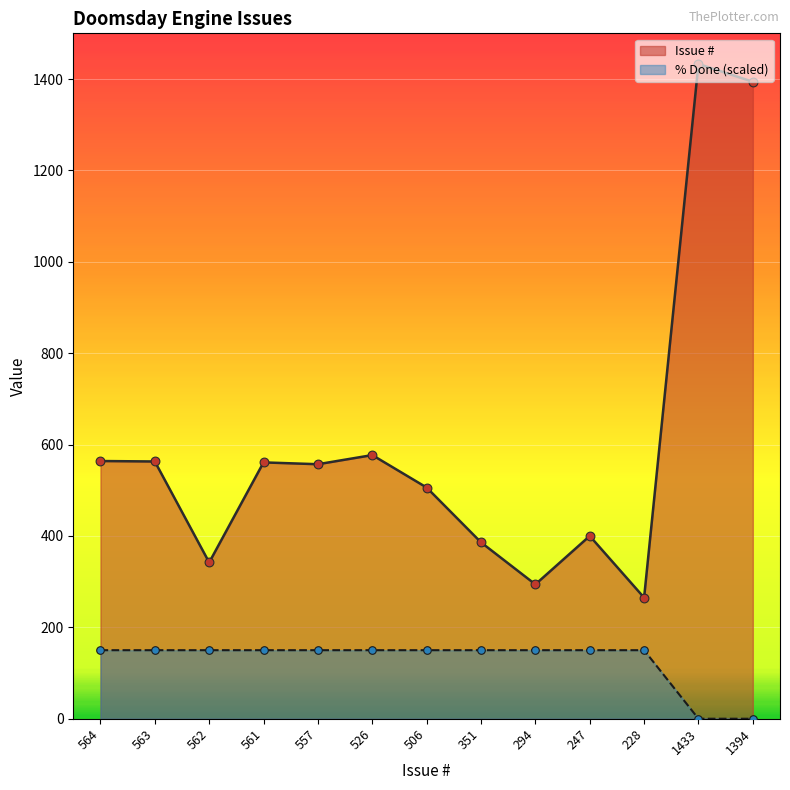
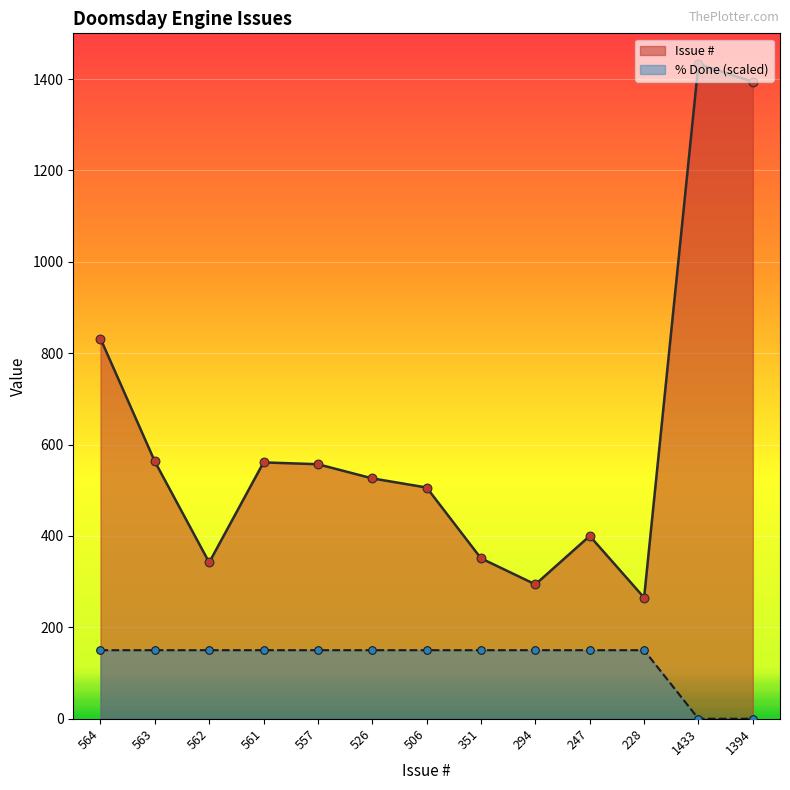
Issue #, 564: 560 -> 830
Issue #, 526: 580 -> 530
Issue #, 351: 390 -> 350
